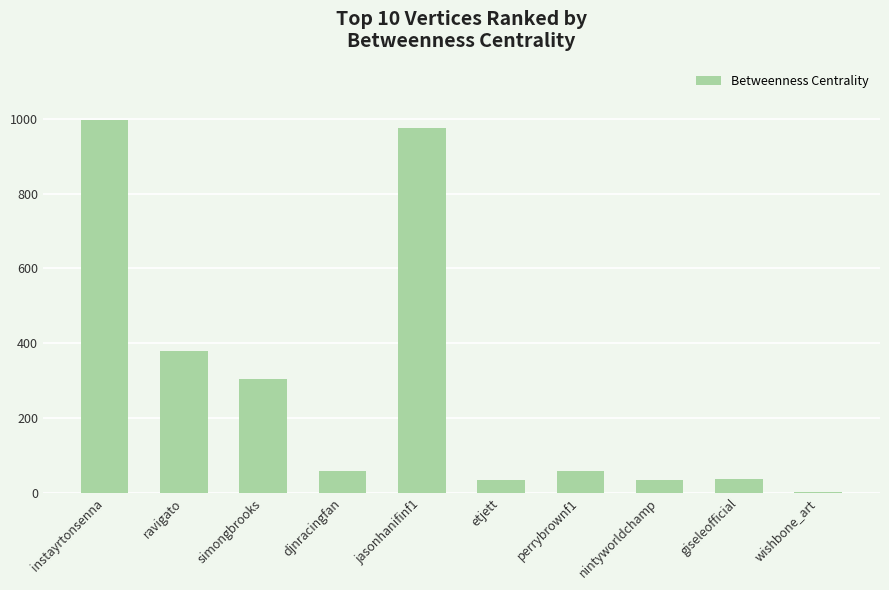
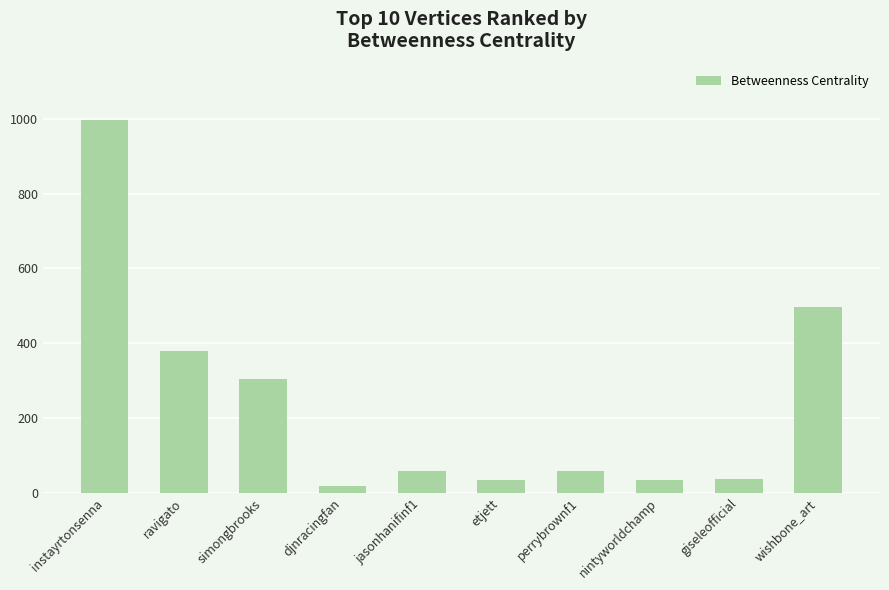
djnracingfan: 60 -> 20
jasonhanifinf1: 980 -> 60
wishbone_art: 0 -> 500
